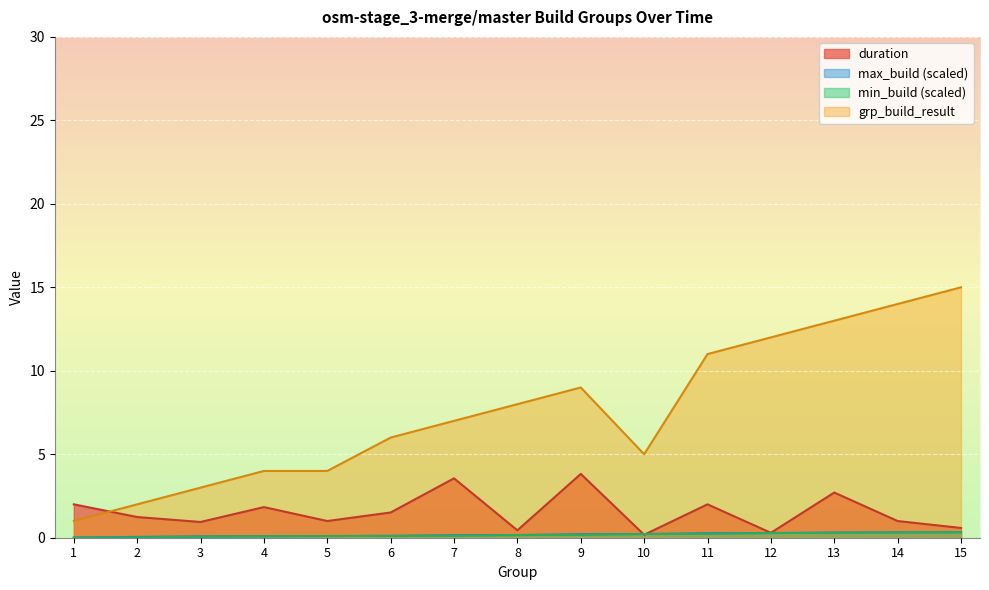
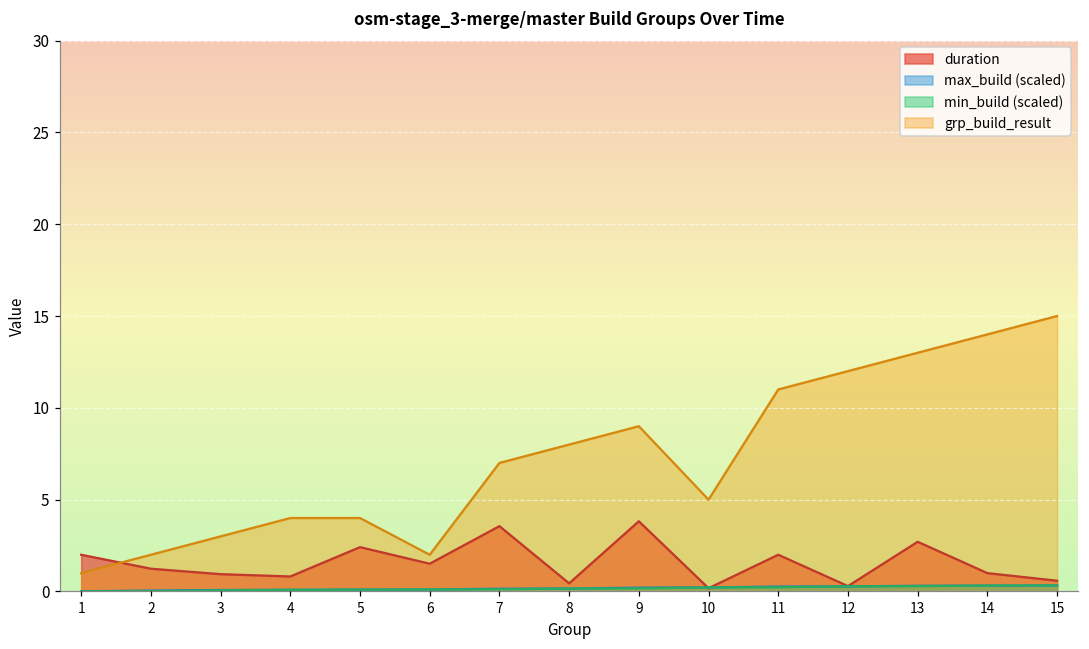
duration, 4: 1.8 -> 0.8
duration, 5: 1.0 -> 2.4
grp_build_result, 6: 6 -> 2
